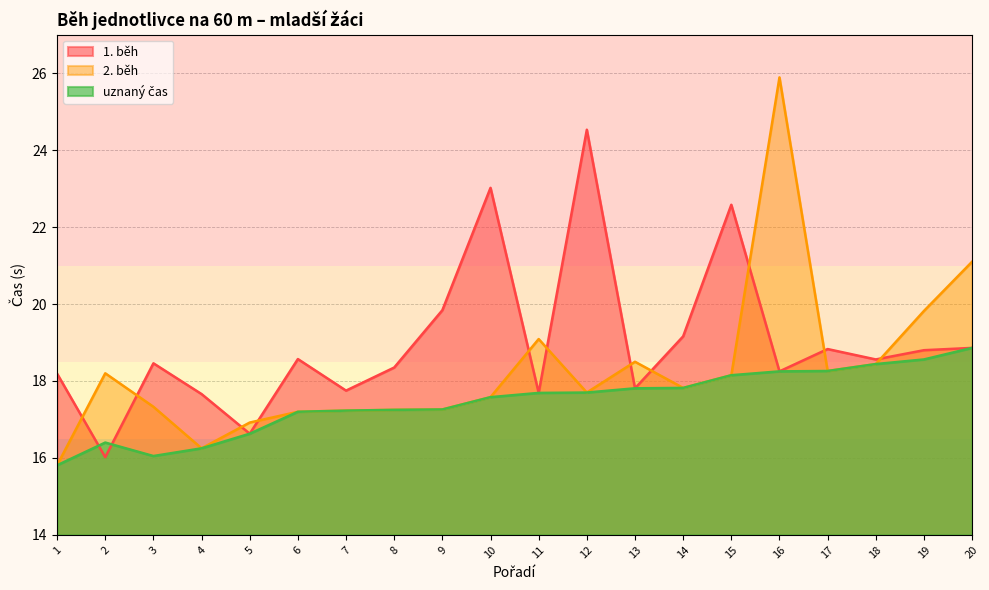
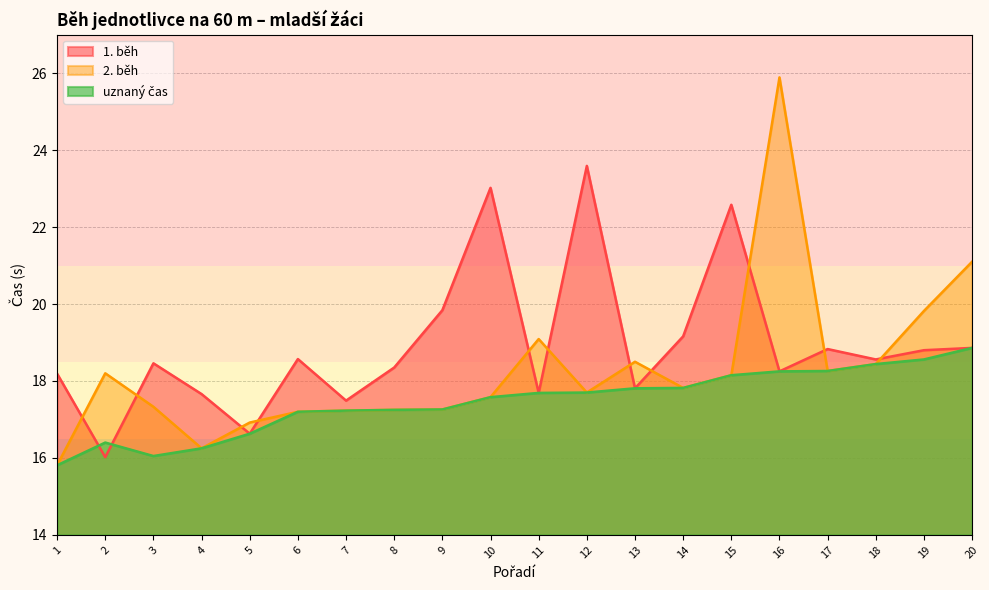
1. běh, 7: 17.8 -> 17.5
1. běh, 12: 24.5 -> 23.6
